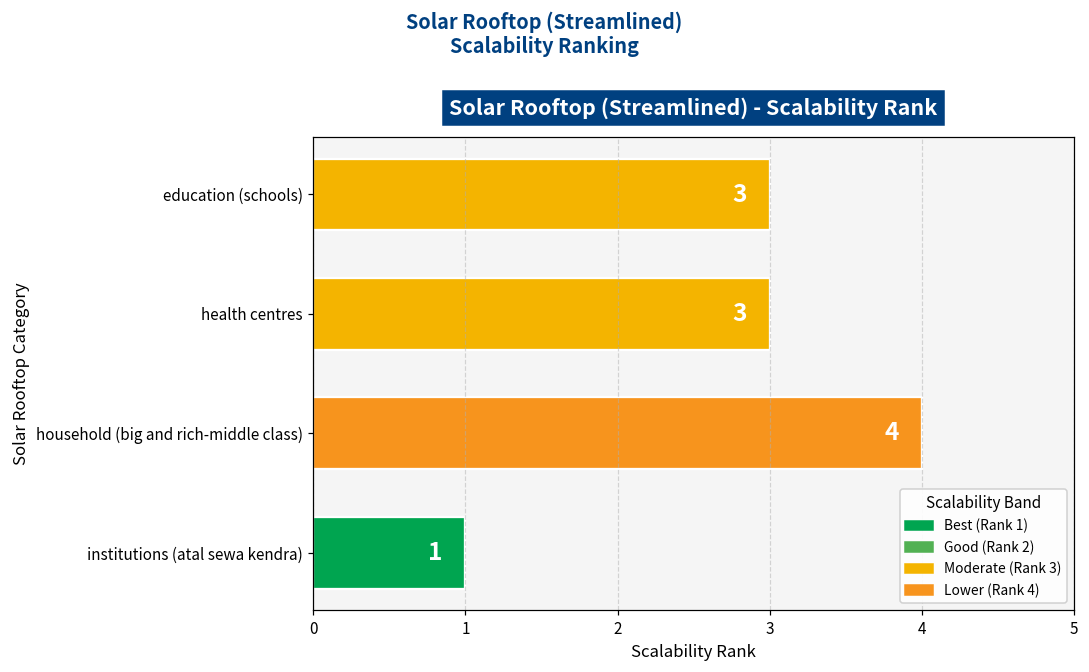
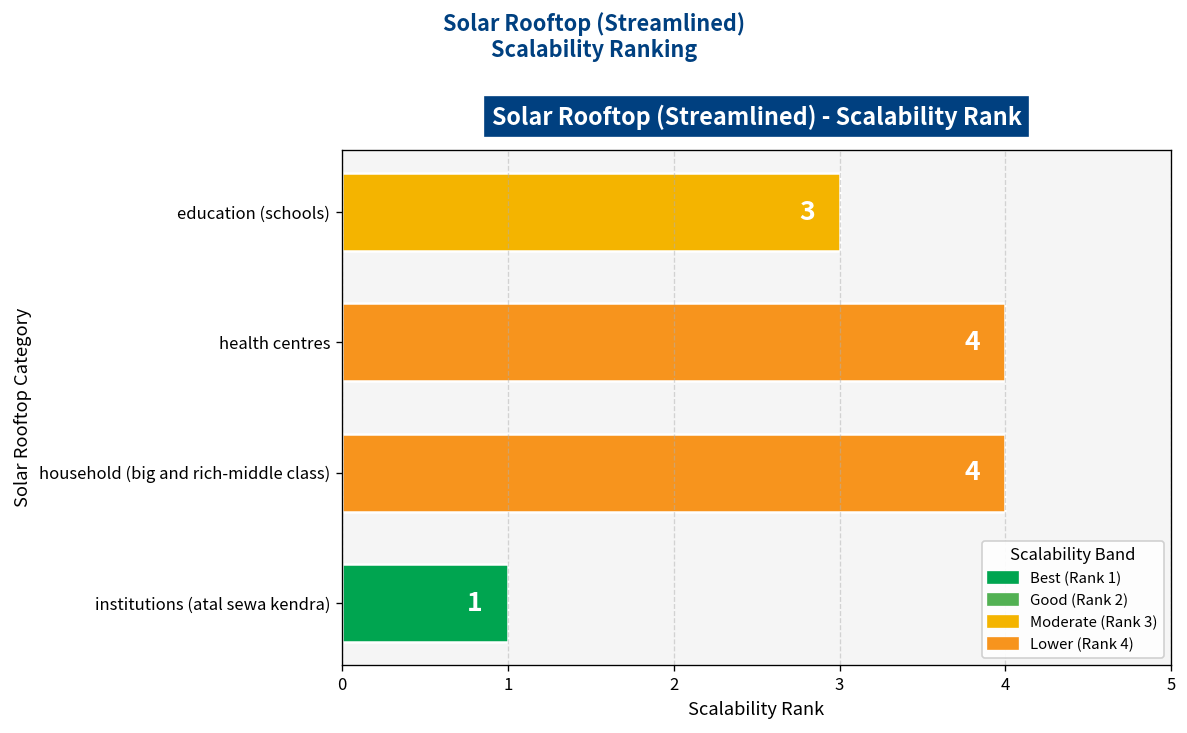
health centres: 3 -> 4
